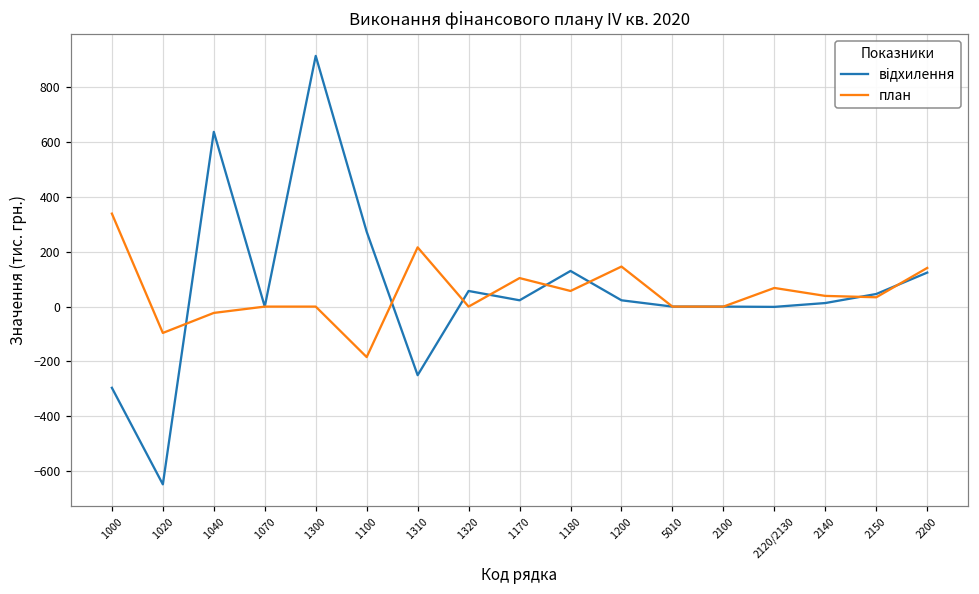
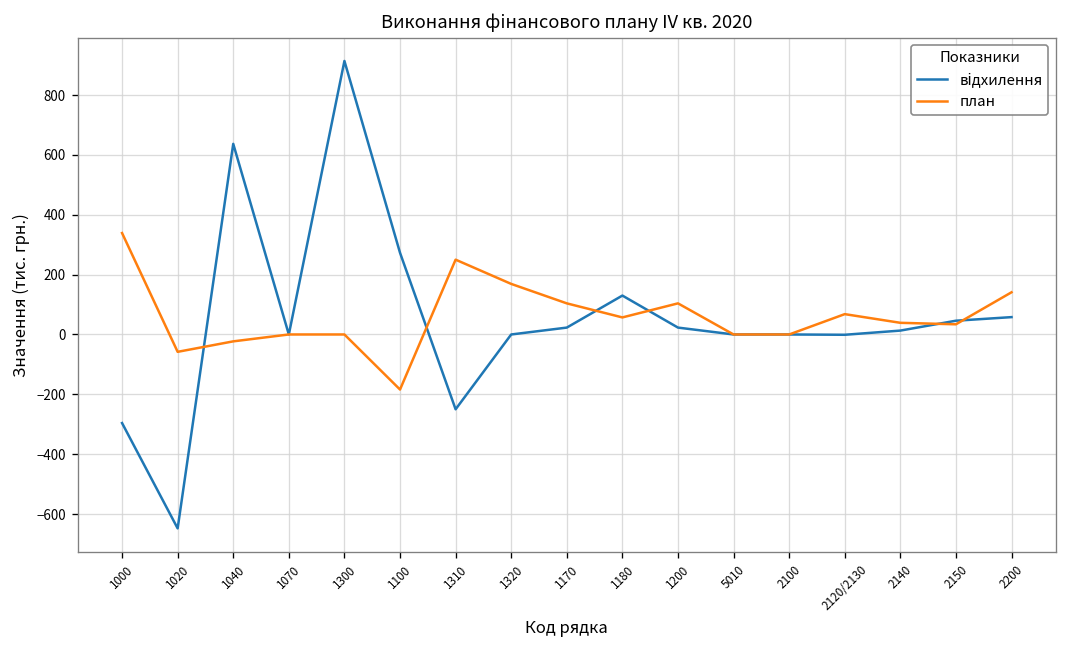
план, 1020: -100 -> -60
план, 1310: 220 -> 250
відхилення, 1320: 60 -> 0
план, 1320: 0 -> 170
план, 1200: 150 -> 100
відхилення, 2200: 120 -> 60
